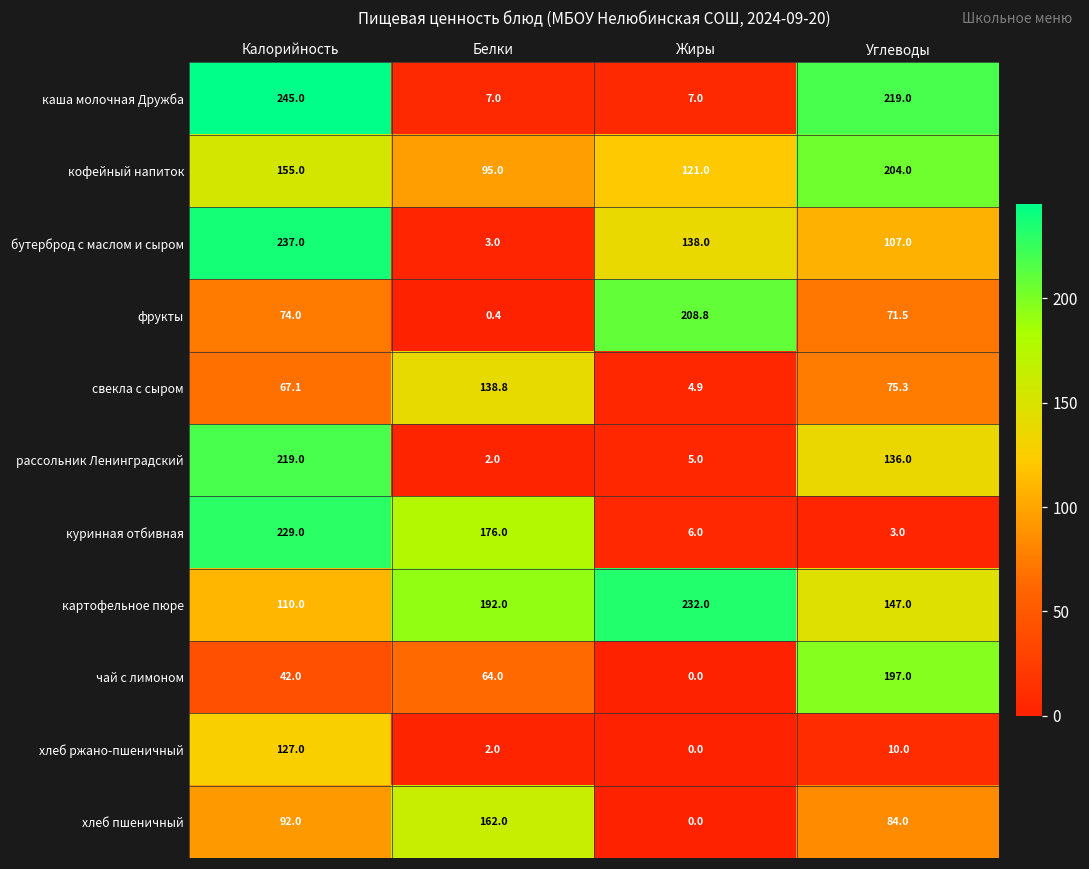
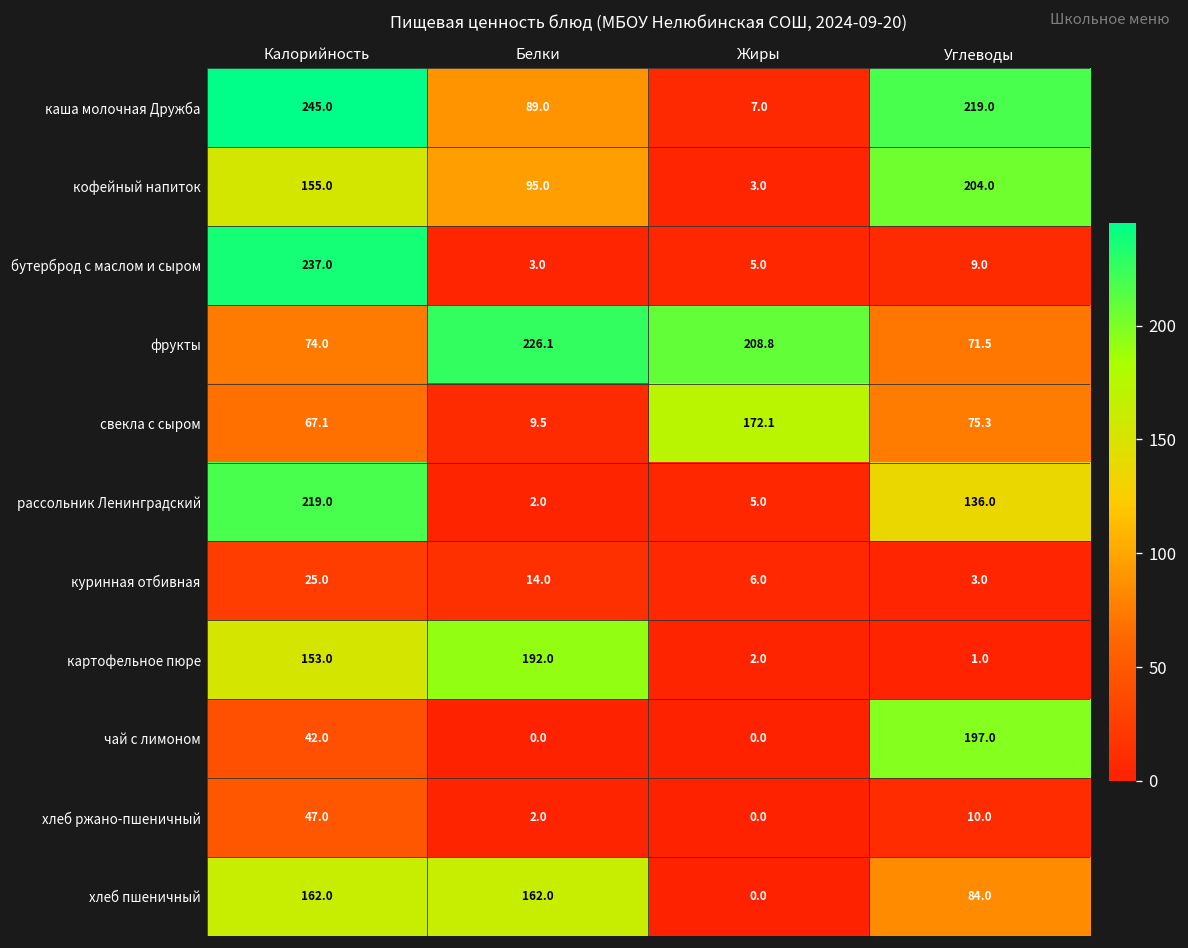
каша молочная Дружба, Белки: 7.0 -> 89.0
кофейный напиток, Жиры: 121.0 -> 3.0
бутерброд с маслом и сыром, Жиры: 138.0 -> 5.0
бутерброд с маслом и сыром, Углеводы: 107.0 -> 9.0
фрукты, Белки: 0.4 -> 226.1
свекла с сыром, Белки: 138.8 -> 9.5
свекла с сыром, Жиры: 4.9 -> 172.1
куринная отбивная, Калорийность: 229.0 -> 25.0
куринная отбивная, Белки: 176.0 -> 14.0
картофельное пюре, Калорийность: 110.0 -> 153.0
картофельное пюре, Жиры: 232.0 -> 2.0
картофельное пюре, Углеводы: 147.0 -> 1.0
чай с лимоном, Белки: 64.0 -> 0.0
хлеб ржано-пшеничный, Калорийность: 127.0 -> 47.0
хлеб пшеничный, Калорийность: 92.0 -> 162.0
